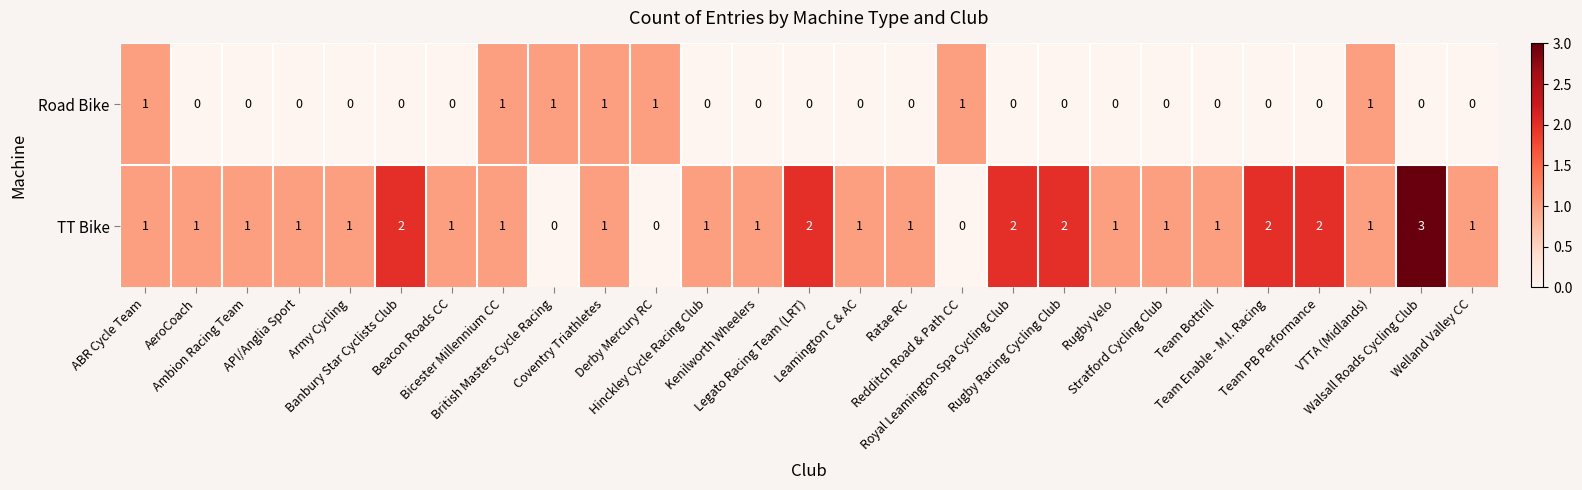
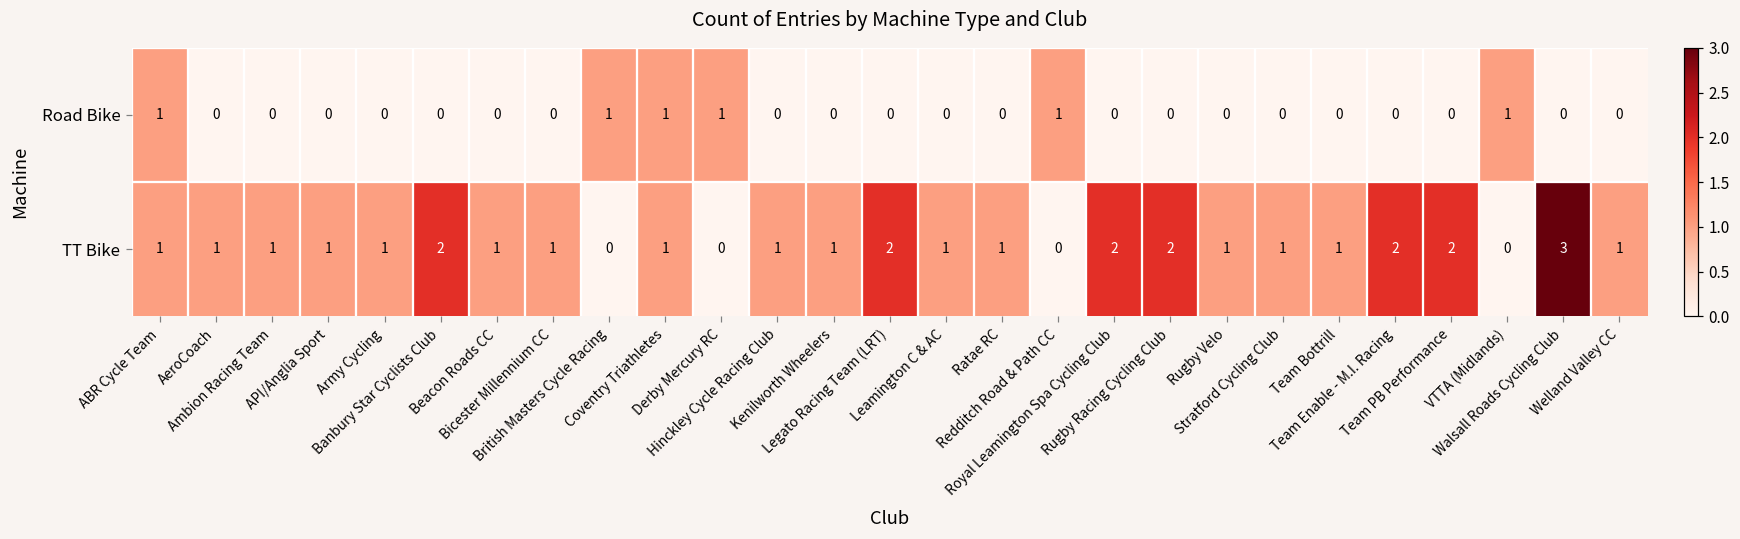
Road Bike, Bicester Millennium CC: 1 -> 0
TT Bike, VTTA (Midlands): 1 -> 0
